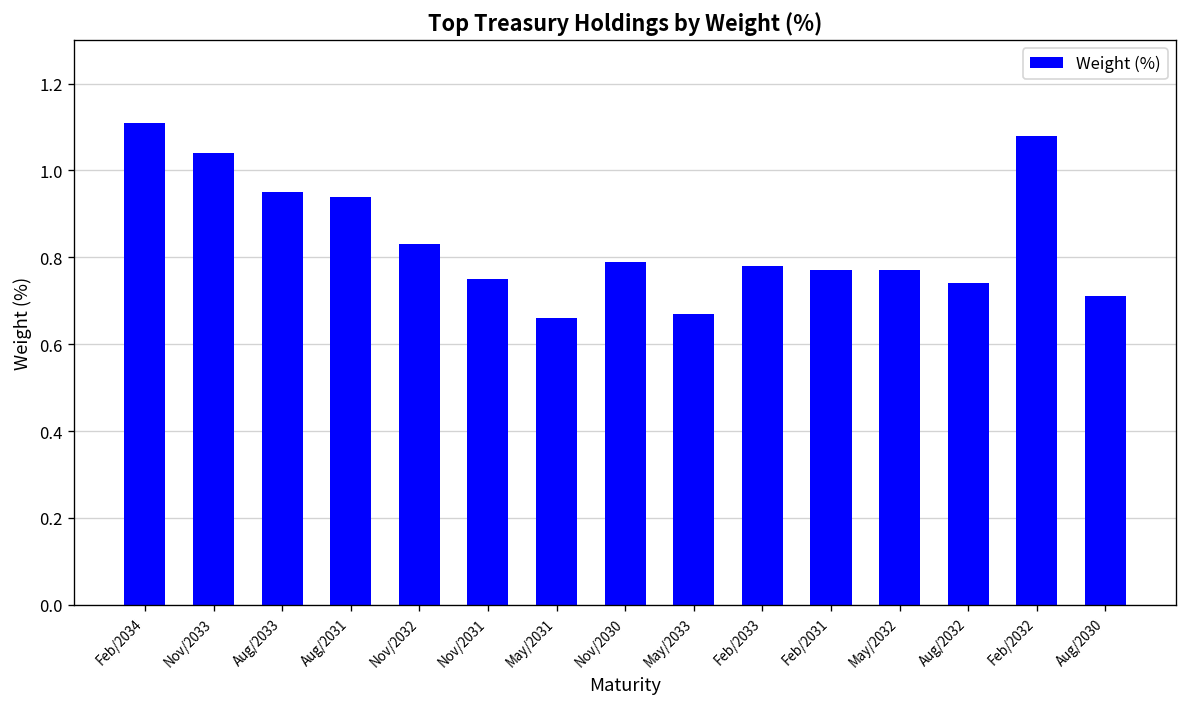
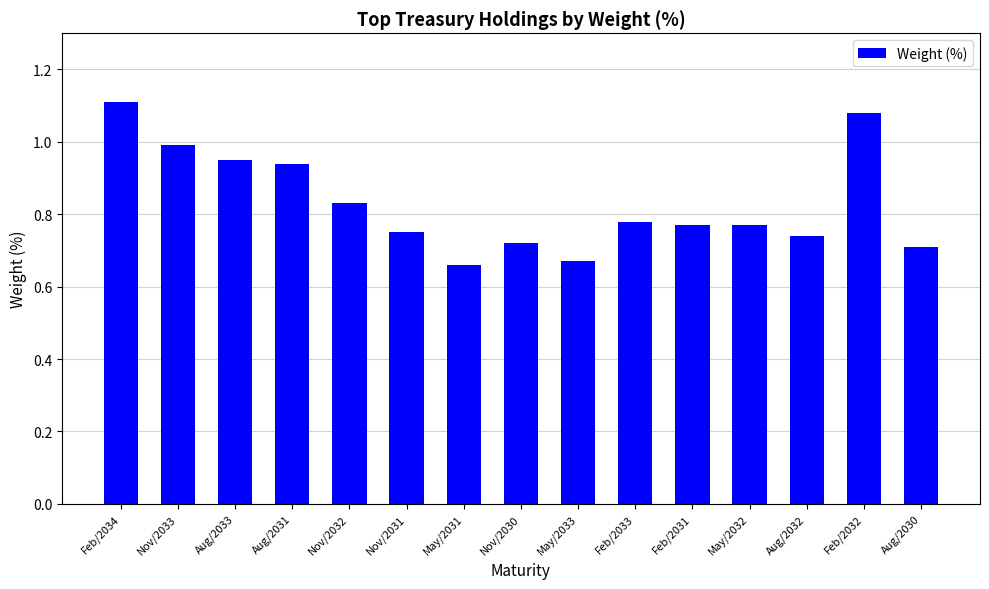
Nov/2033: 1.04 -> 0.99
Nov/2030: 0.79 -> 0.72
